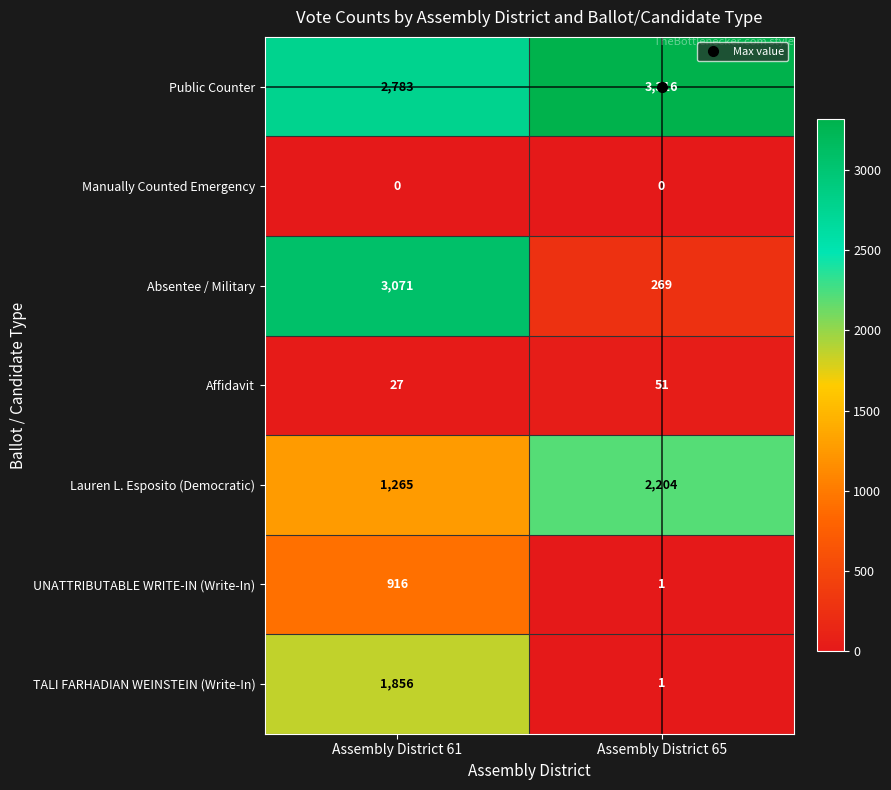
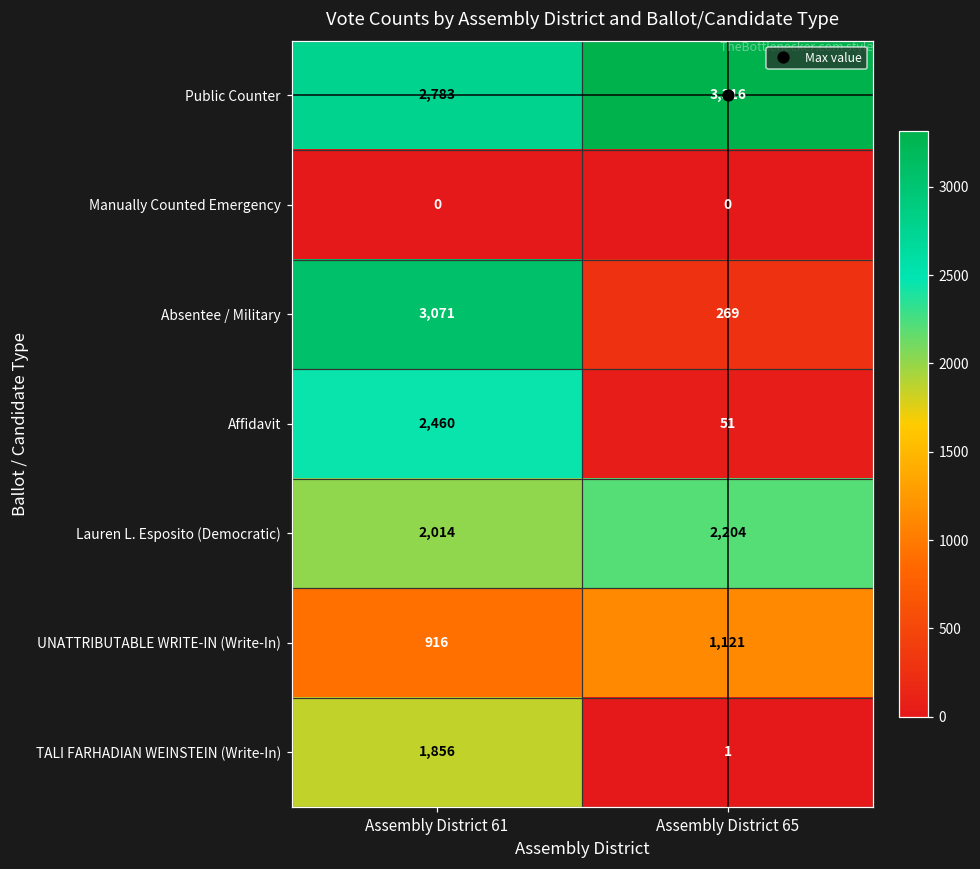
Affidavit, Assembly District 61: 27 -> 2,460
Lauren L. Esposito (Democratic), Assembly District 61: 1,265 -> 2,014
UNATTRIBUTABLE WRITE-IN (Write-In), Assembly District 65: 1 -> 1,121
